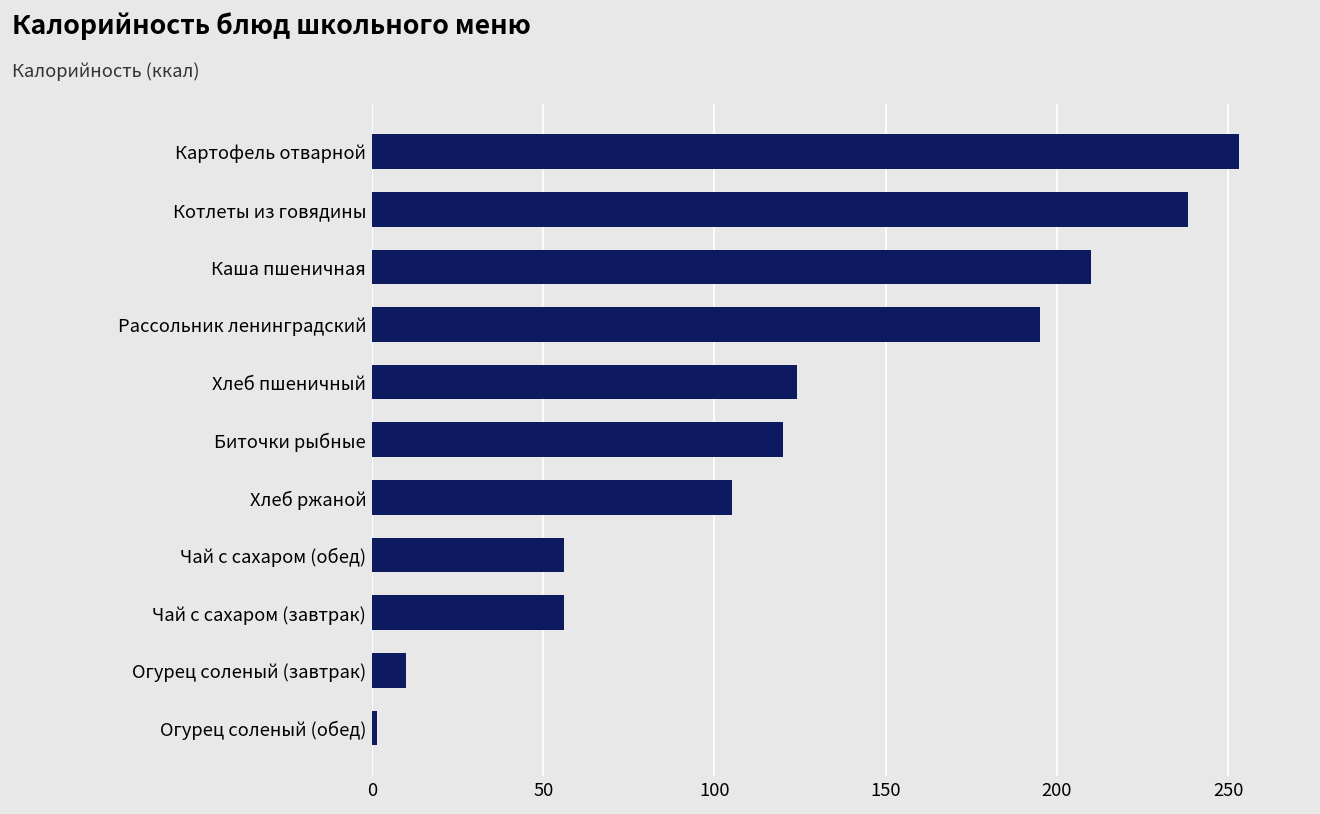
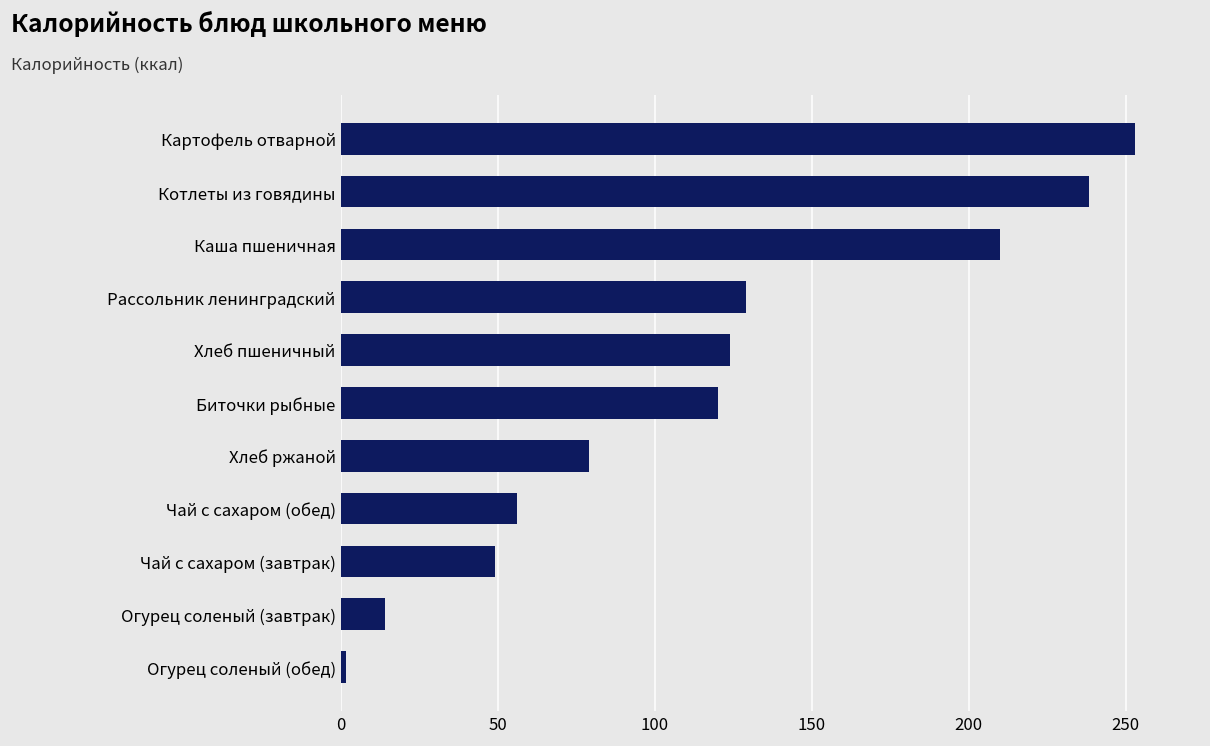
Рассольник ленинградский: 195 -> 129
Хлеб ржаной: 105 -> 79
Чай с сахаром (завтрак): 56 -> 49
Огурец соленый (завтрак): 10 -> 14
